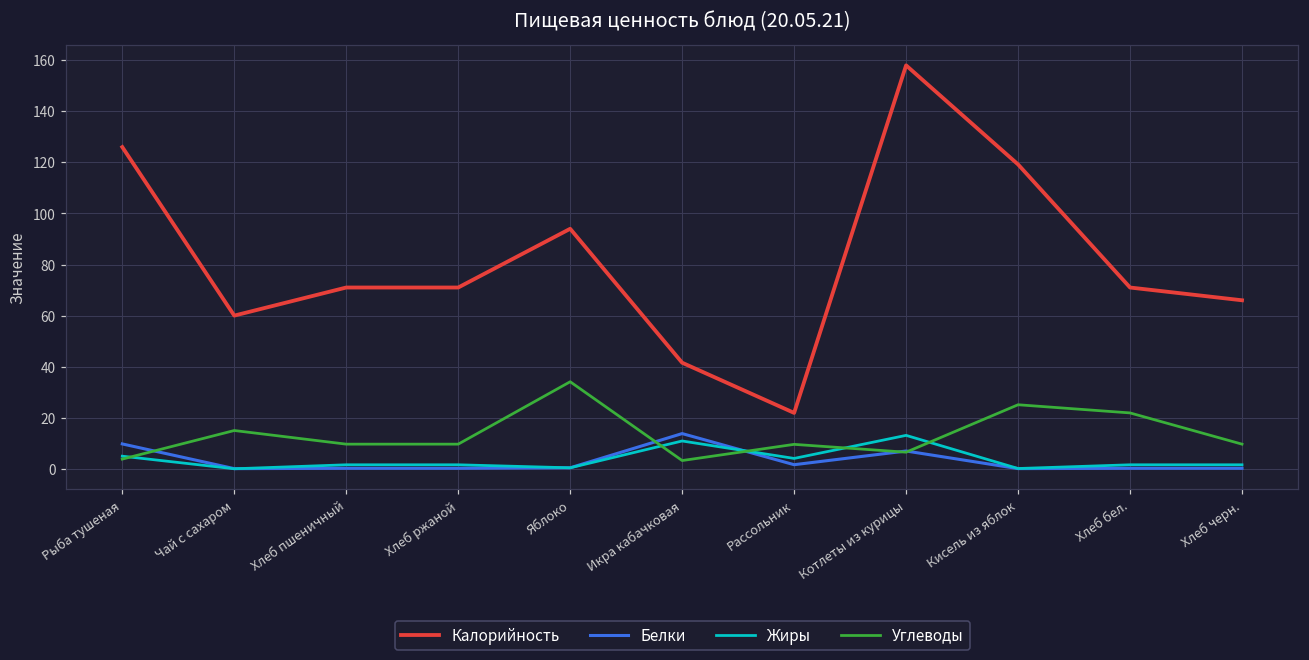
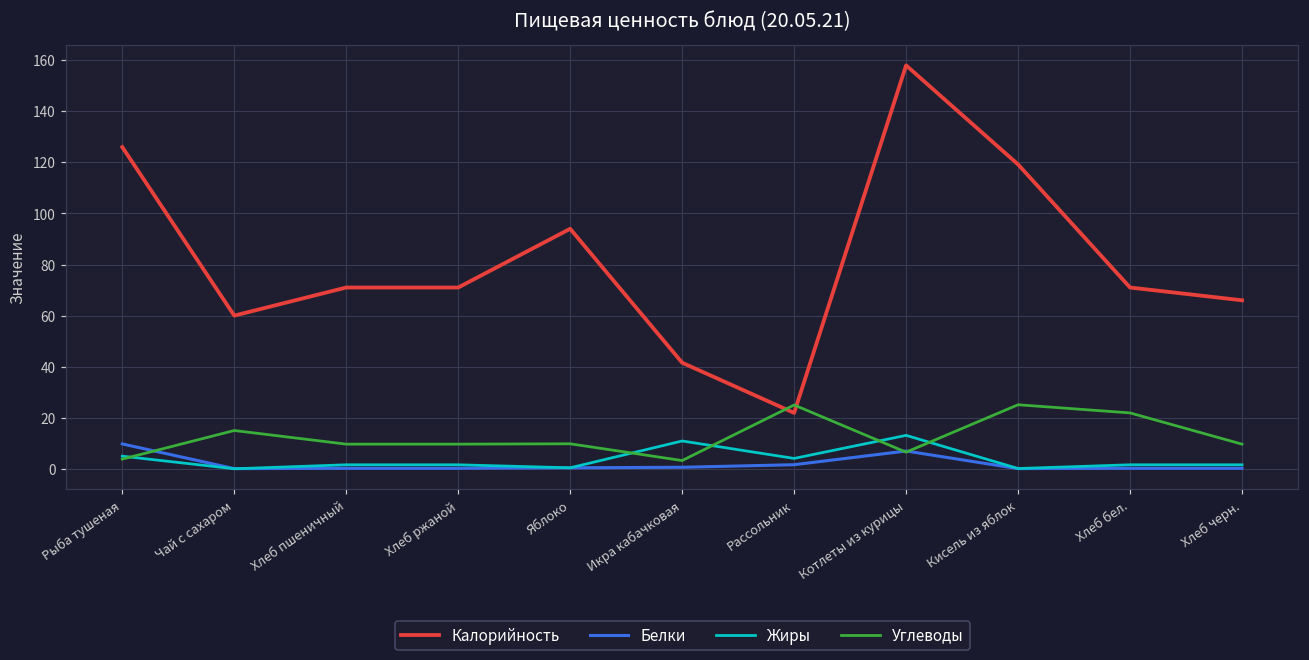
Углеводы, Яблоко: 34 -> 10
Белки, Икра кабачковая: 14 -> 1
Углеводы, Рассольник: 10 -> 25
